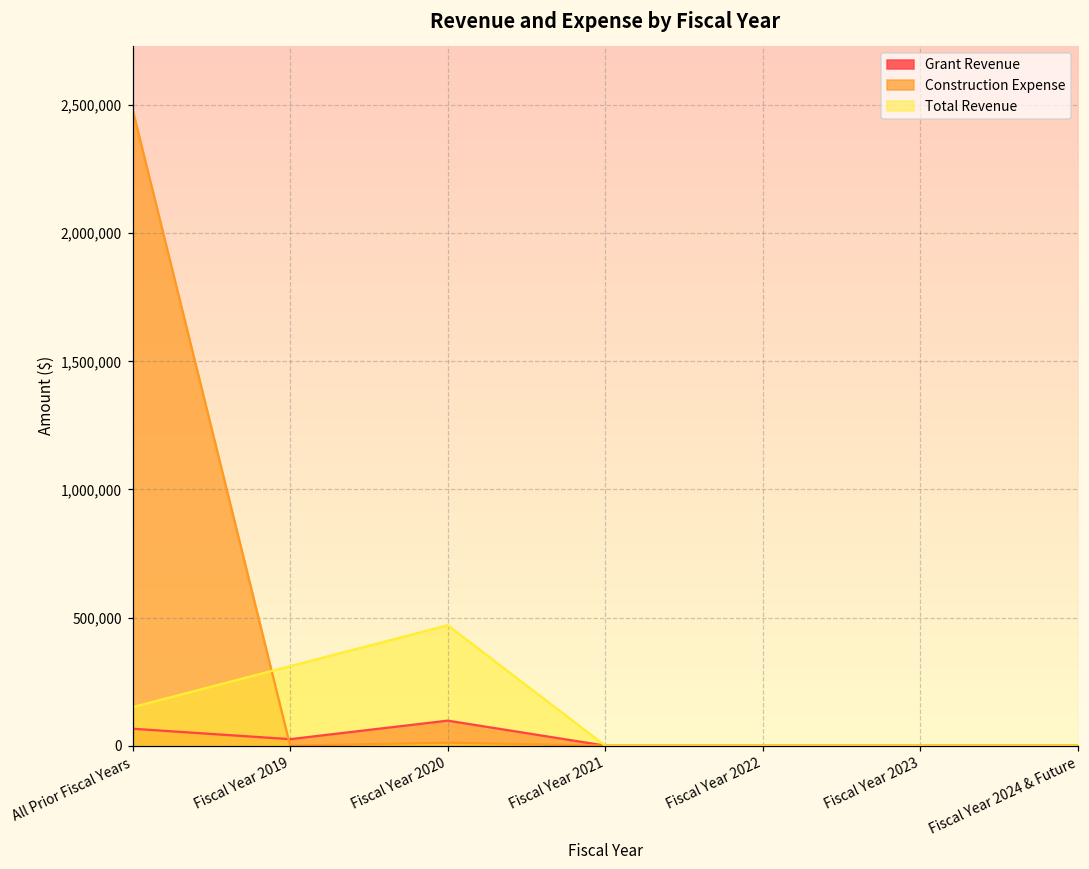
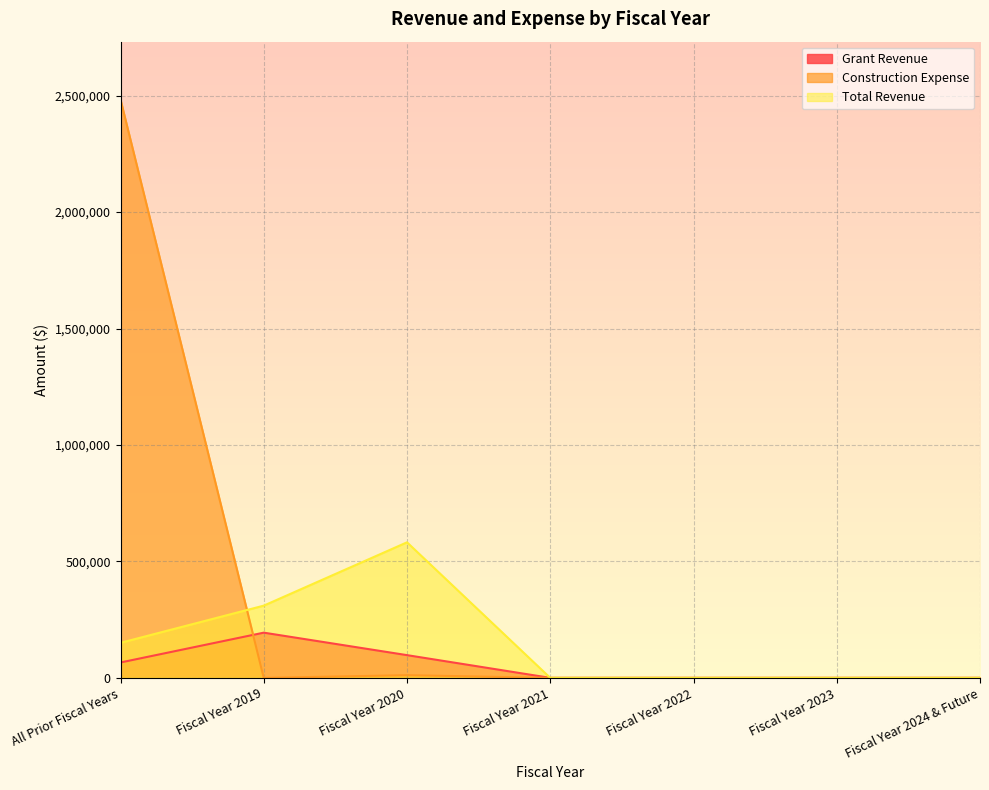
Grant Revenue, Fiscal Year 2019: 30,000 -> 190,000
Total Revenue, Fiscal Year 2020: 470,000 -> 580,000
